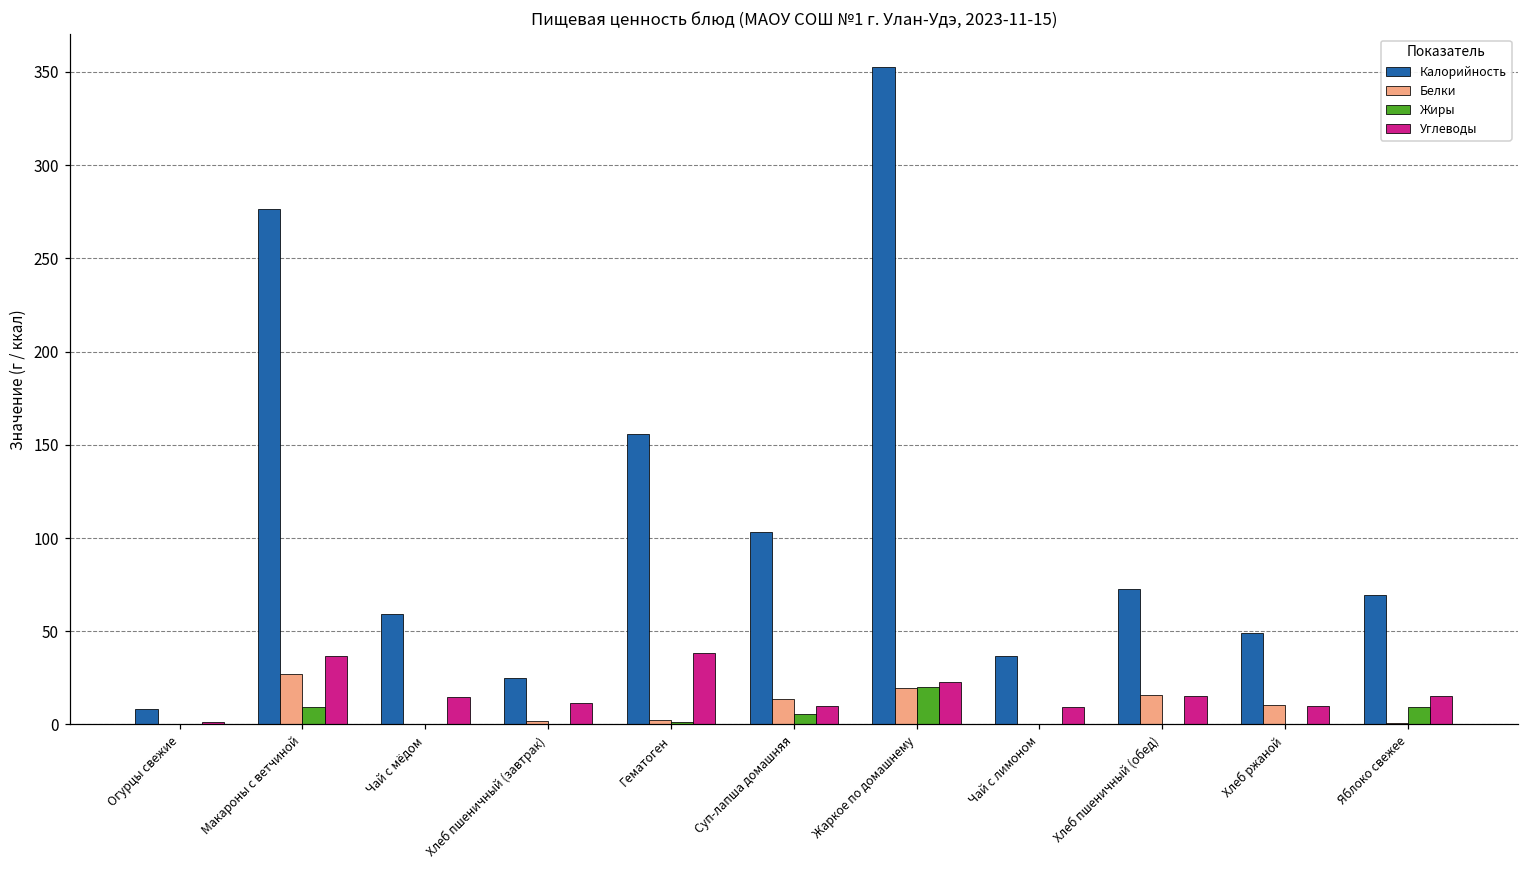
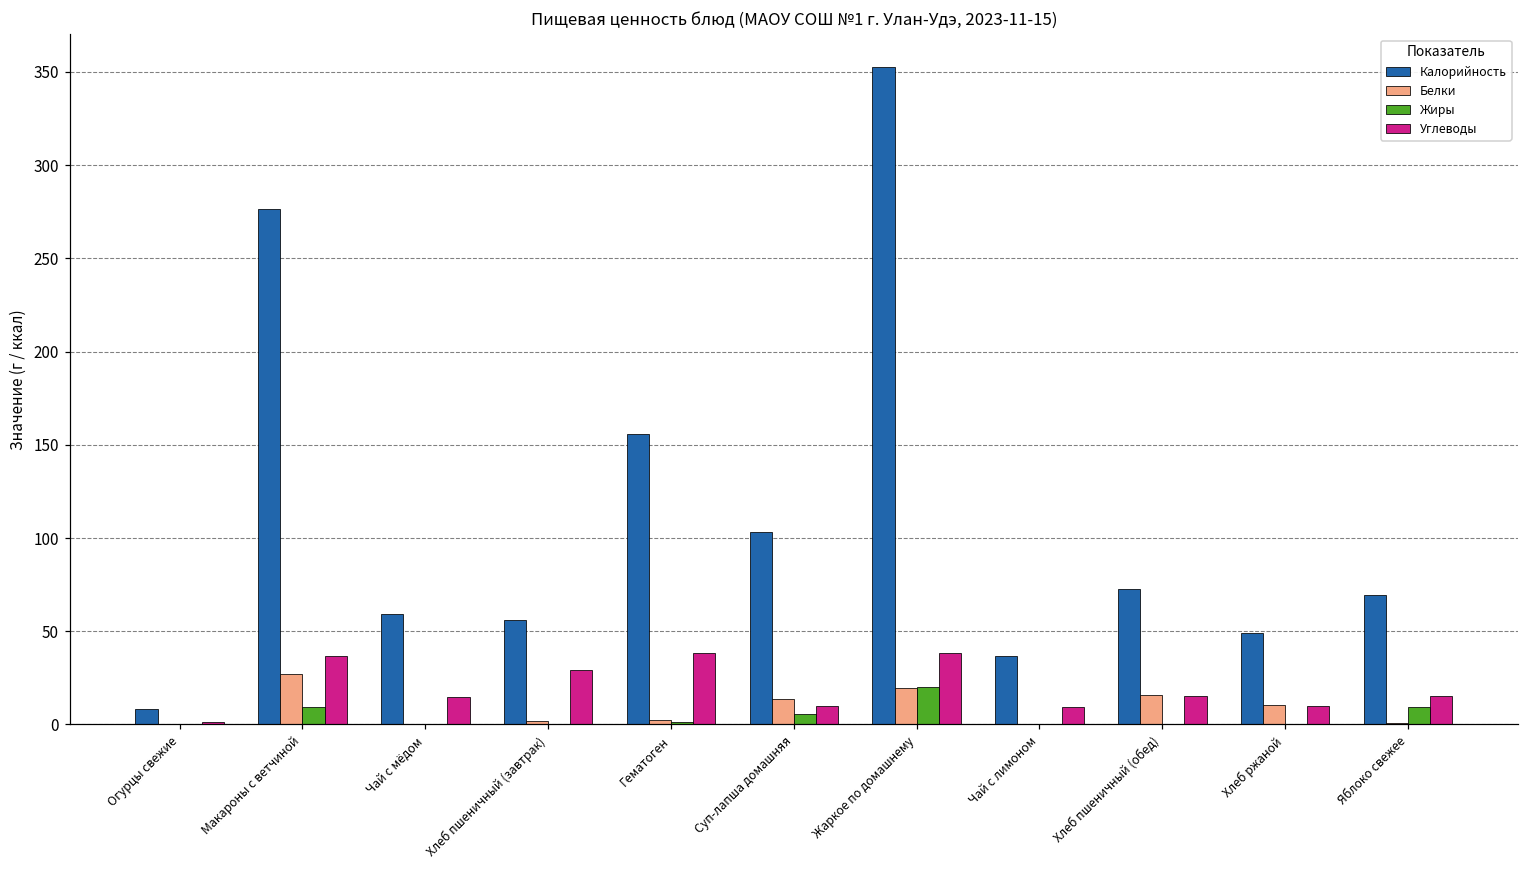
Калорийность, Хлеб пшеничный (завтрак): 25 -> 56
Углеводы, Хлеб пшеничный (завтрак): 12 -> 29
Углеводы, Жаркое по домашнему: 23 -> 39
